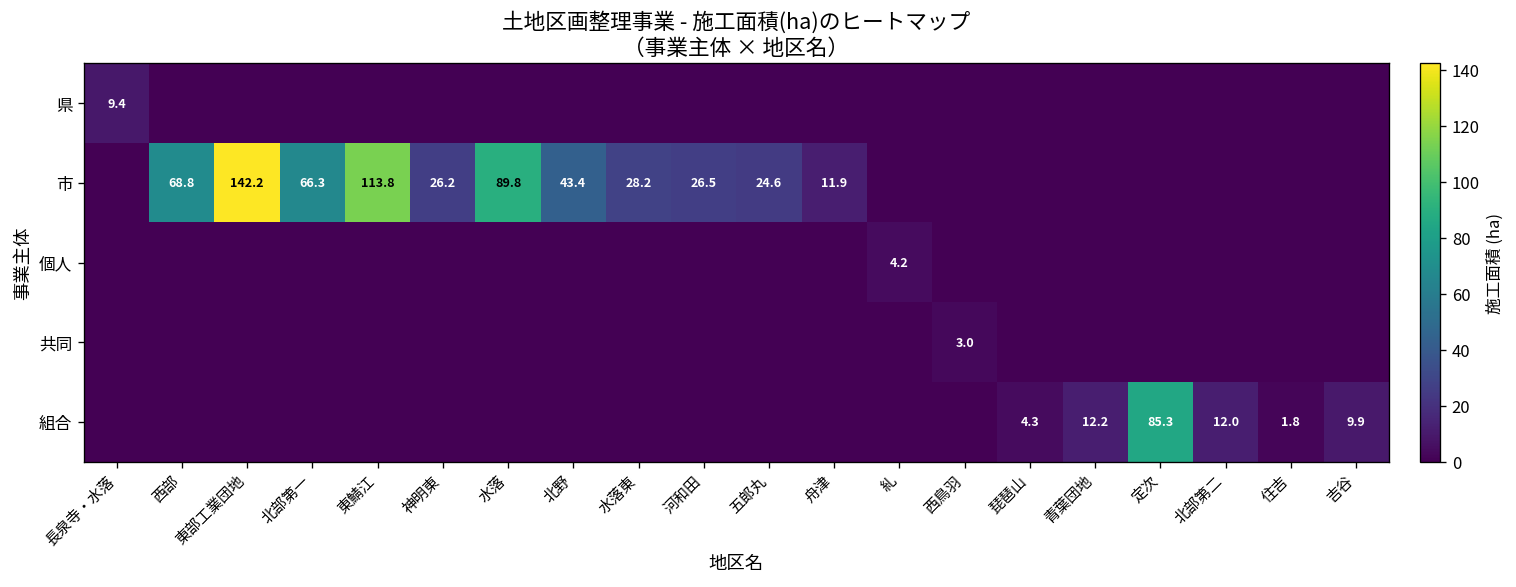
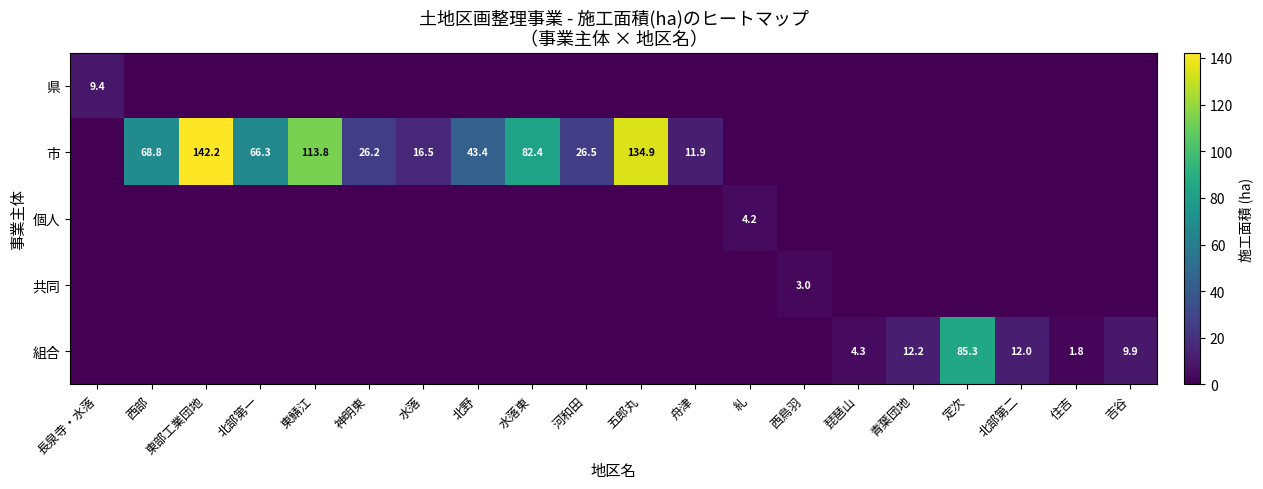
市, 水落: 89.8 -> 16.5
市, 水落東: 28.2 -> 82.4
市, 五郎丸: 24.6 -> 134.9
